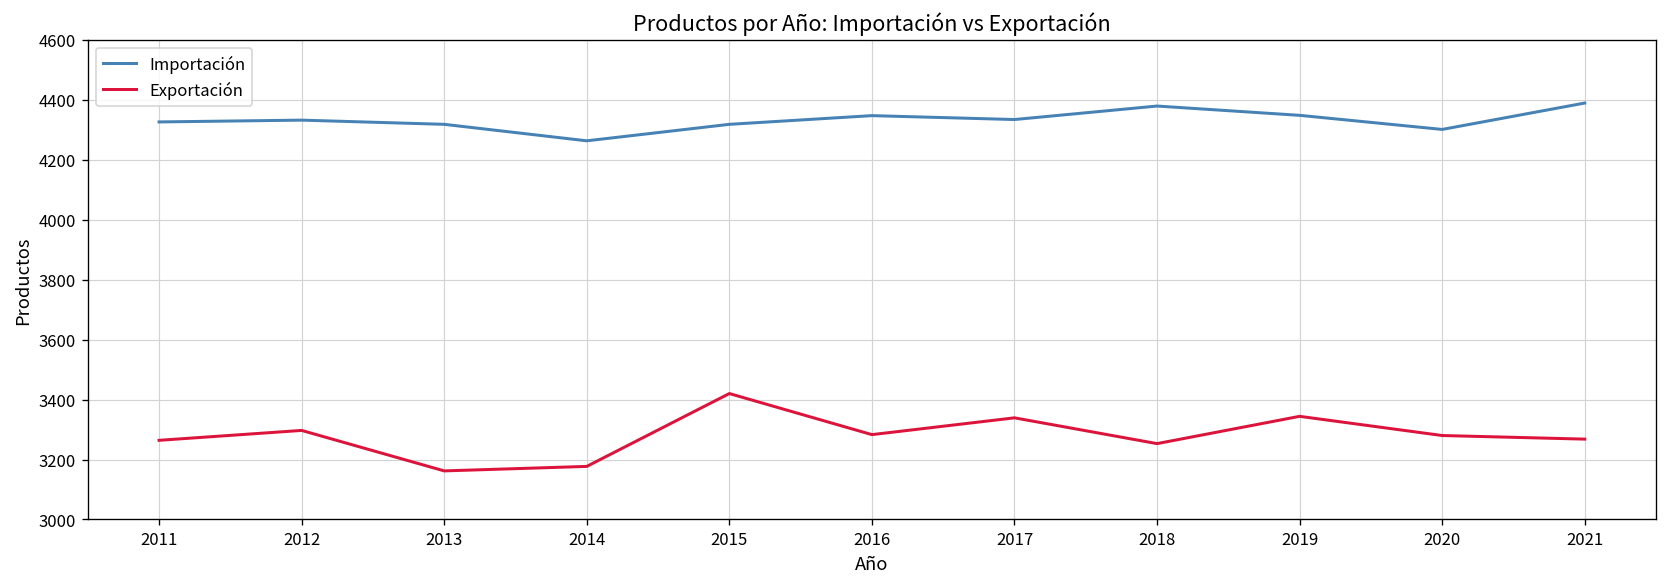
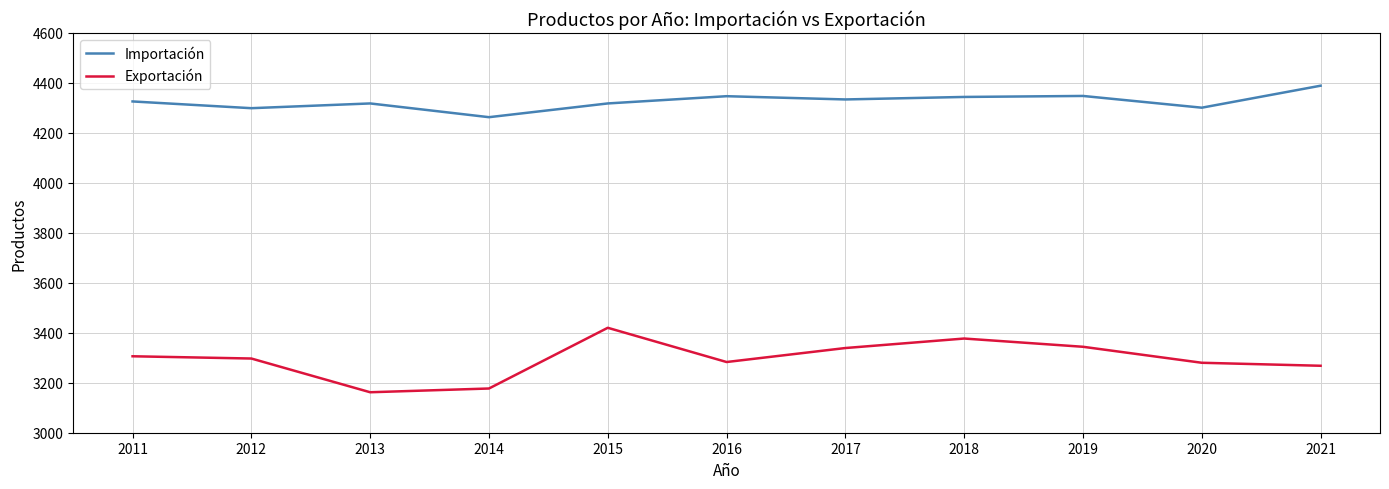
Exportación, 2011: 3260 -> 3310
Importación, 2012: 4330 -> 4300
Importación, 2018: 4380 -> 4340
Exportación, 2018: 3250 -> 3380
